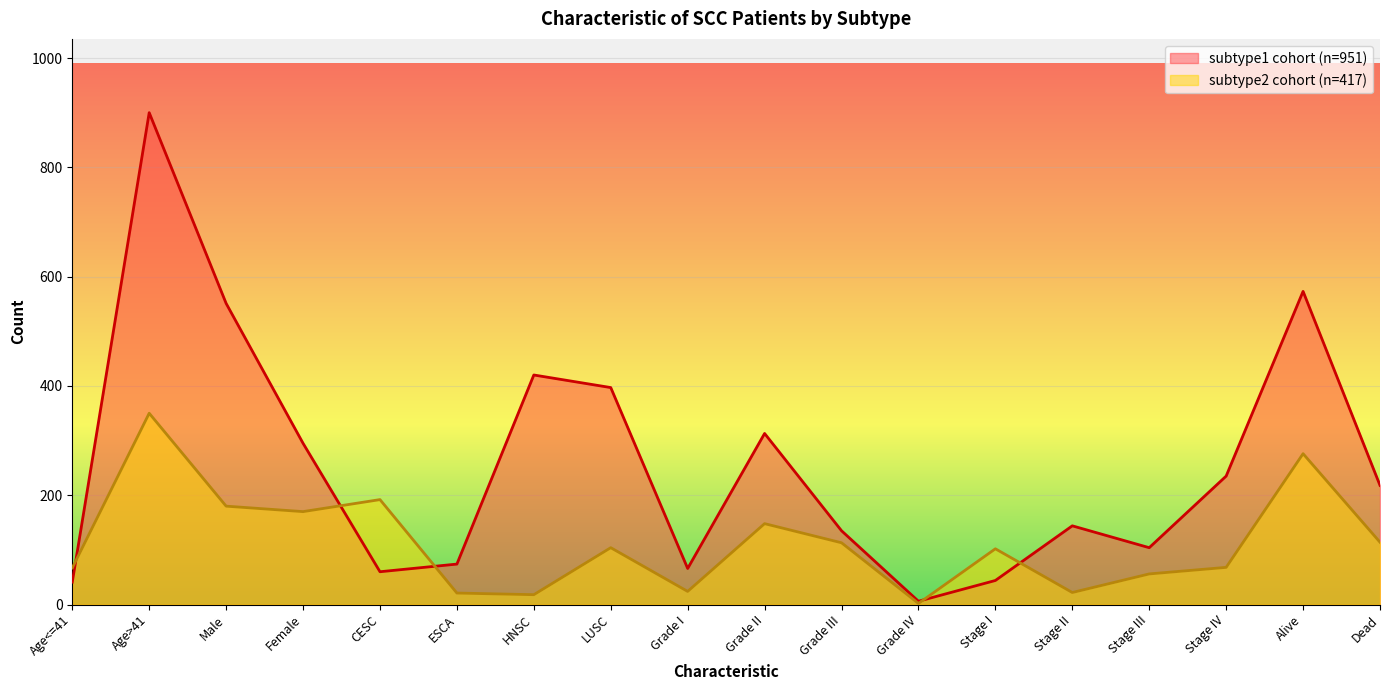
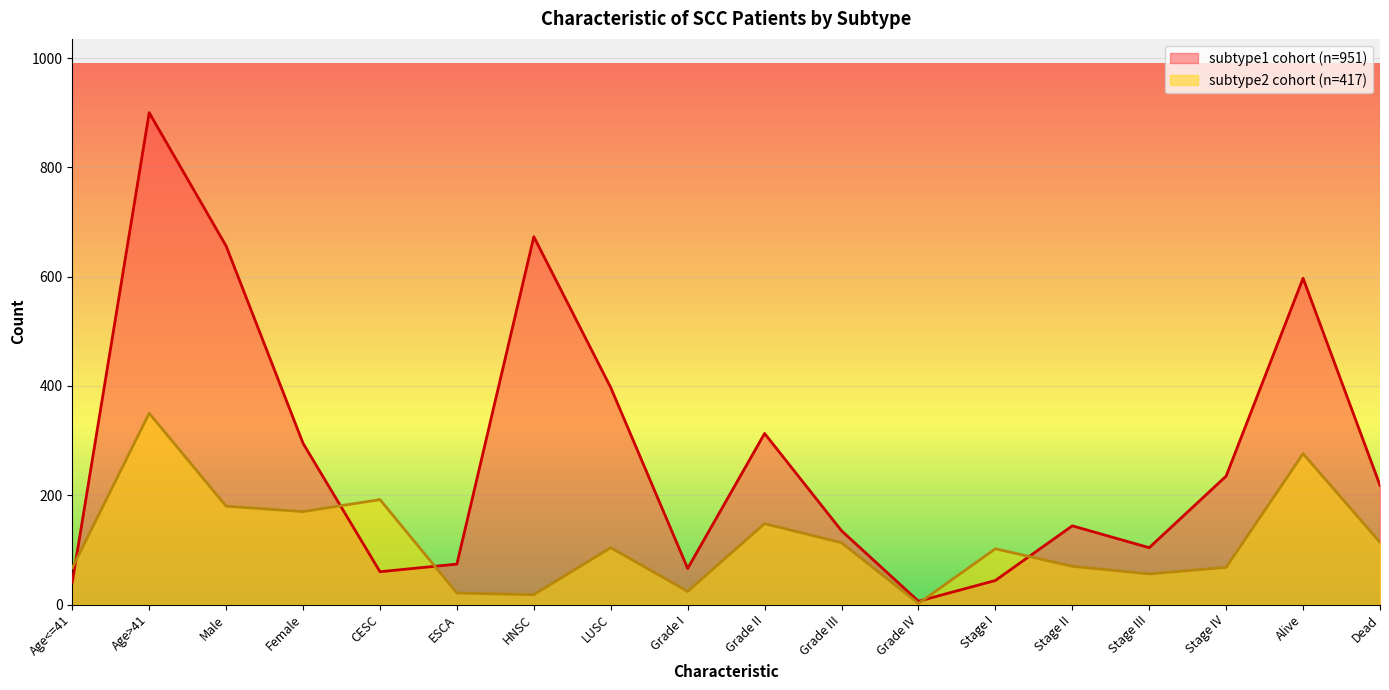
subtype1 cohort (n=951), Male: 550 -> 660
subtype1 cohort (n=951), HNSC: 420 -> 670
subtype2 cohort (n=417), Stage II: 20 -> 70
subtype1 cohort (n=951), Alive: 570 -> 600
